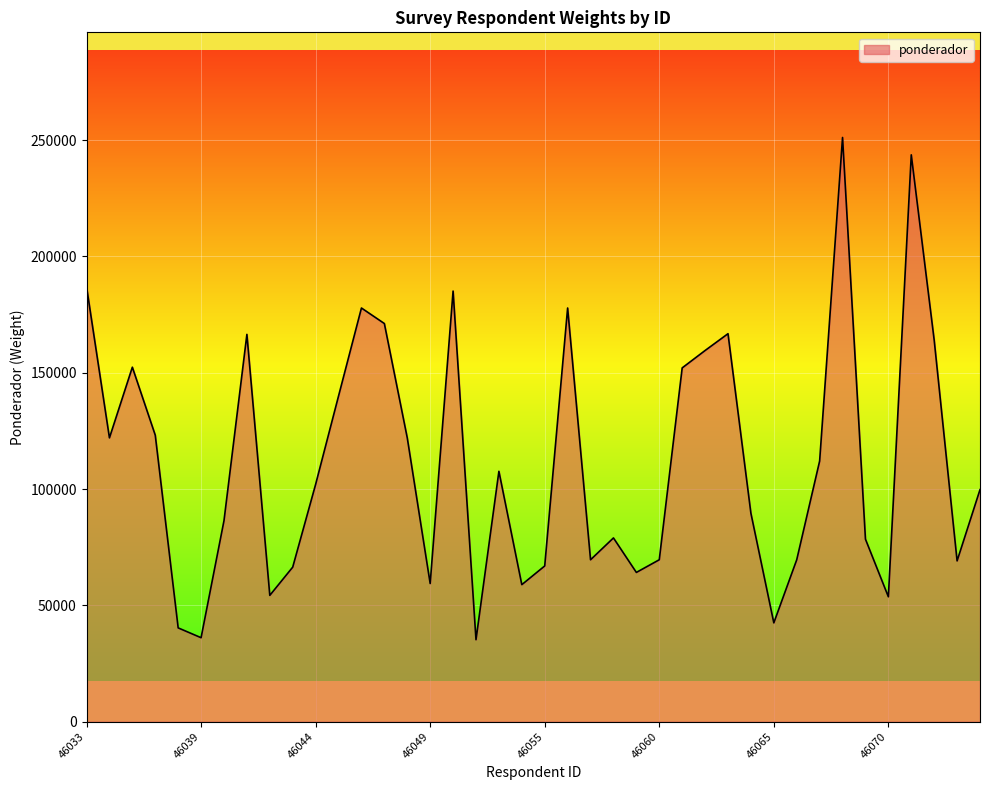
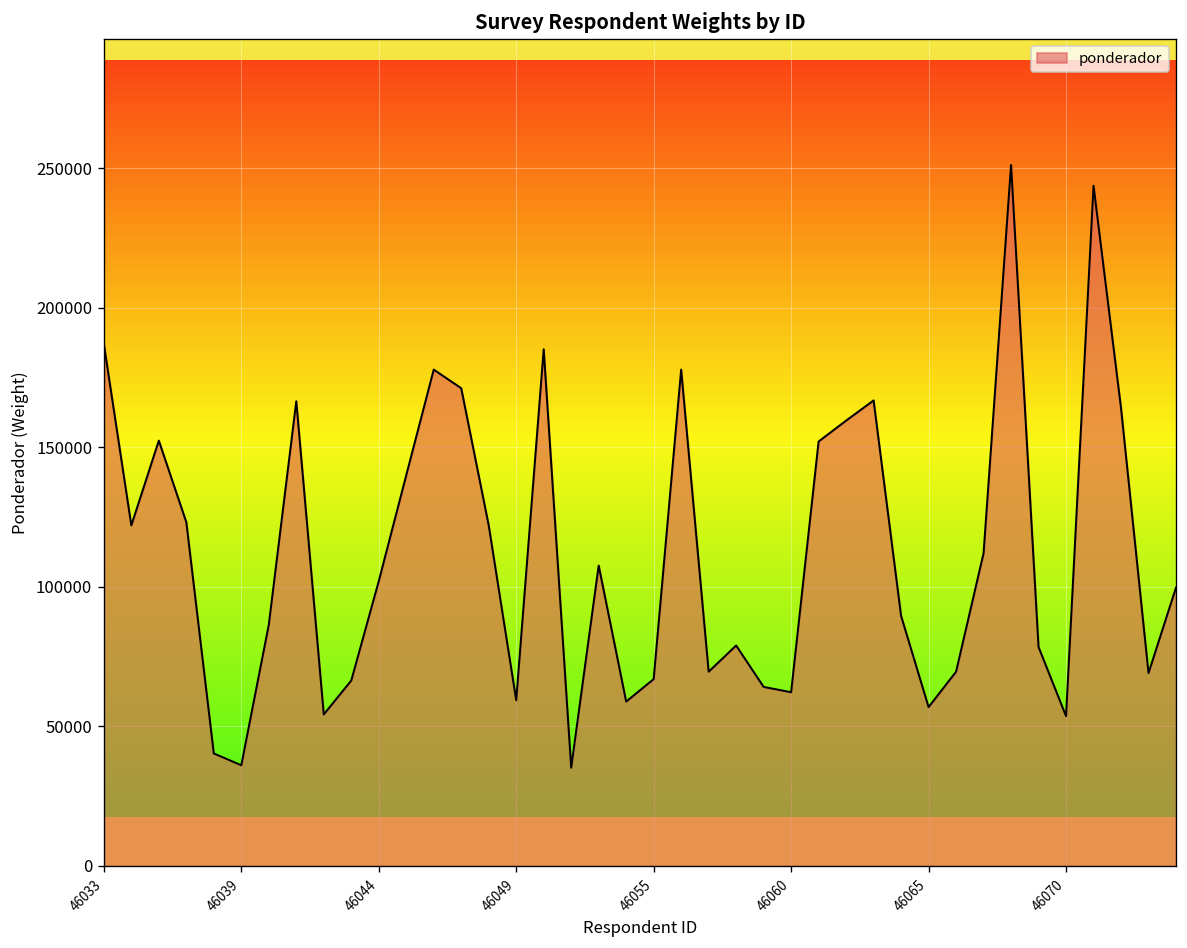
46060: 70000 -> 62000
46065: 42000 -> 57000
